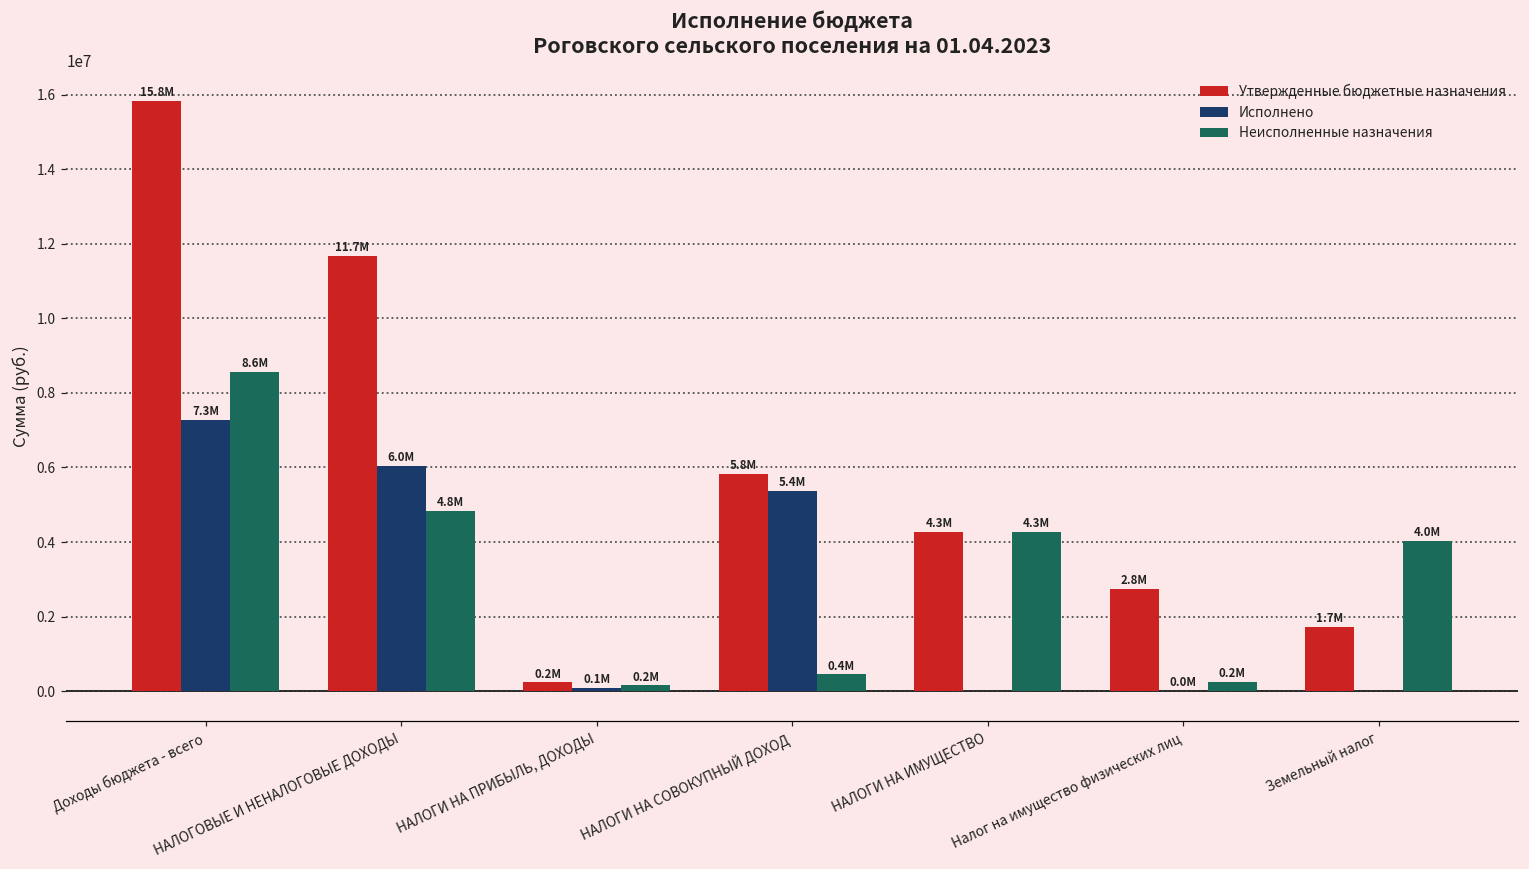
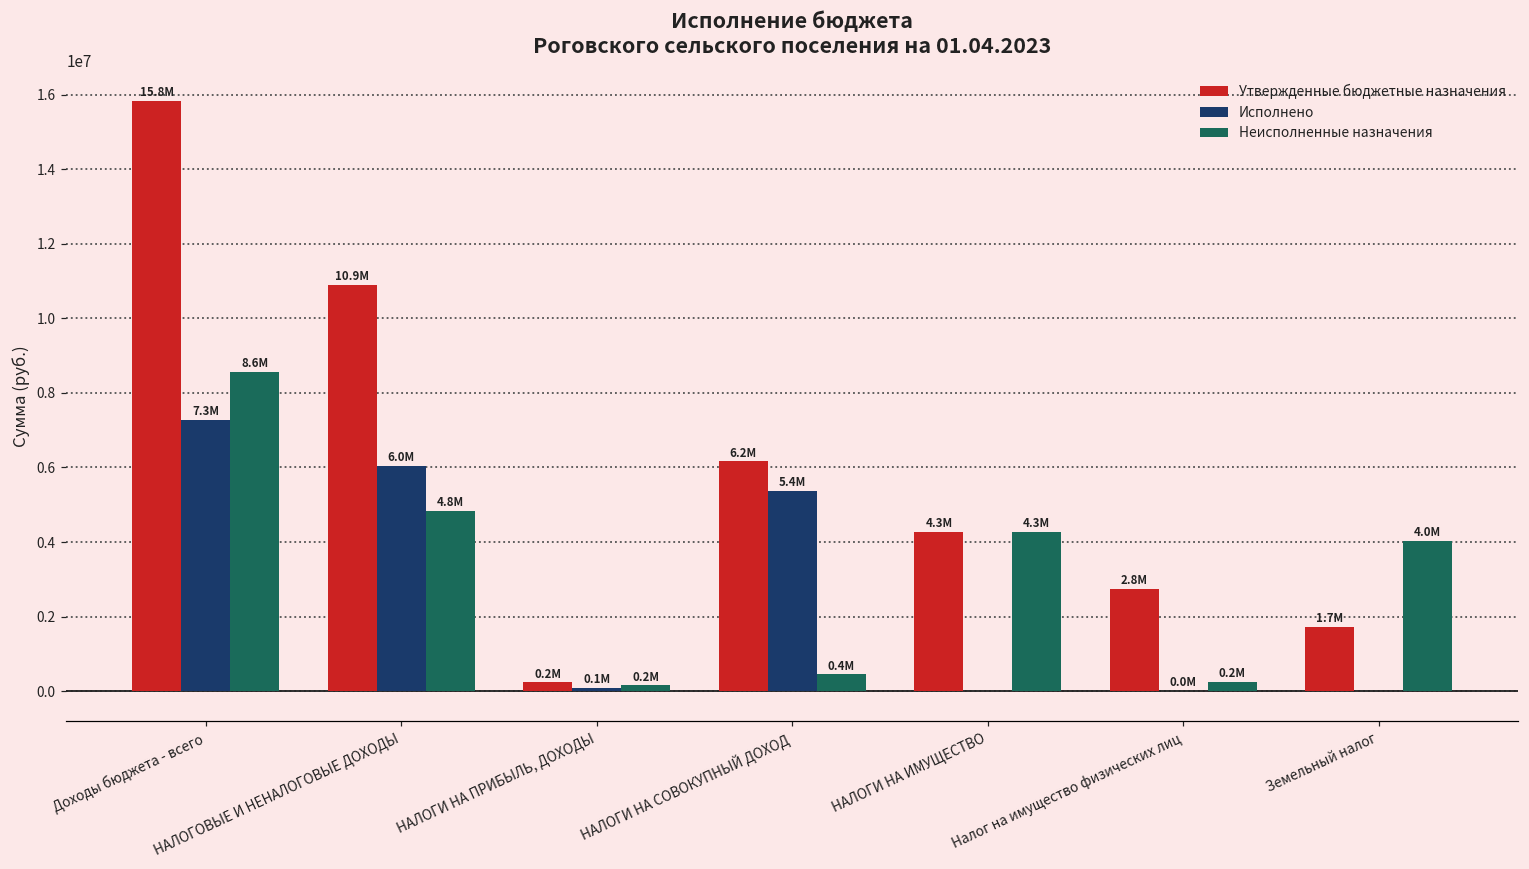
Утвержденные бюджетные назначения, НАЛОГОВЫЕ И НЕНАЛОГОВЫЕ ДОХОДЫ: 11.7M -> 10.9M
Утвержденные бюджетные назначения, НАЛОГИ НА СОВОКУПНЫЙ ДОХОД: 5.8M -> 6.2M
